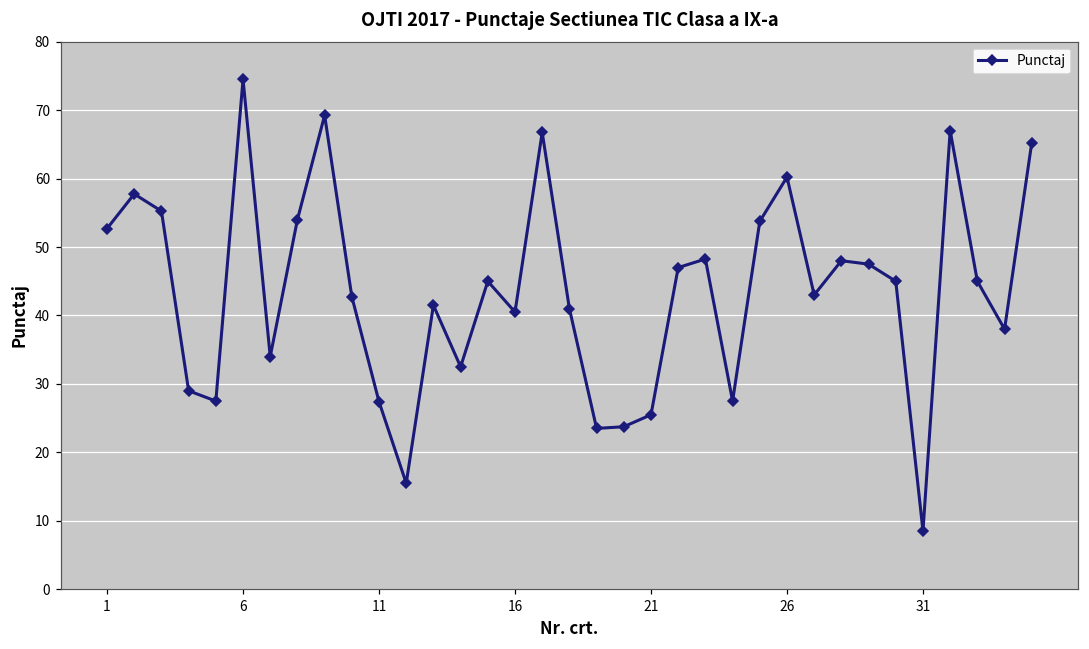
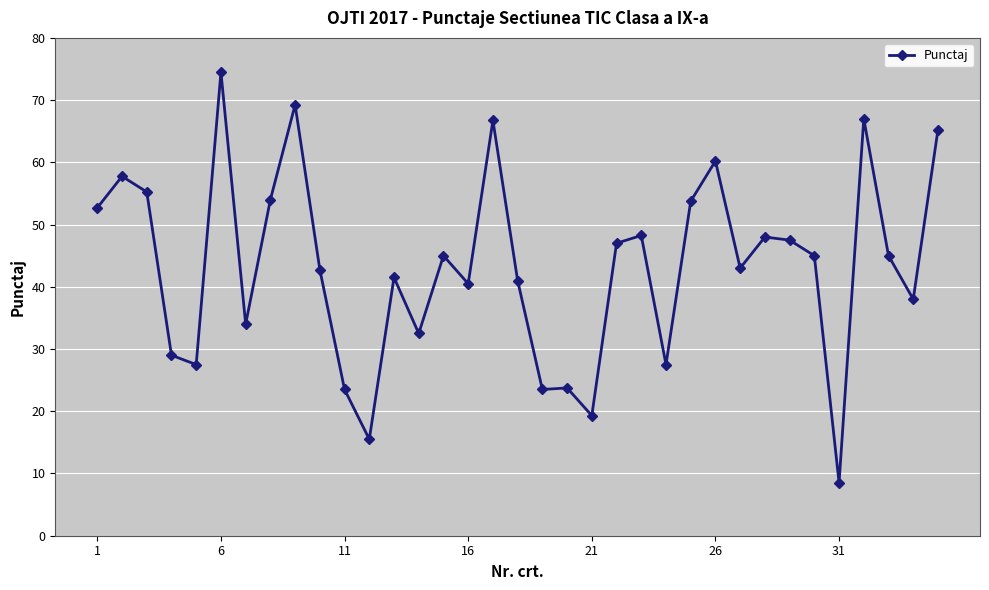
11: 27 -> 24
21: 26 -> 19
